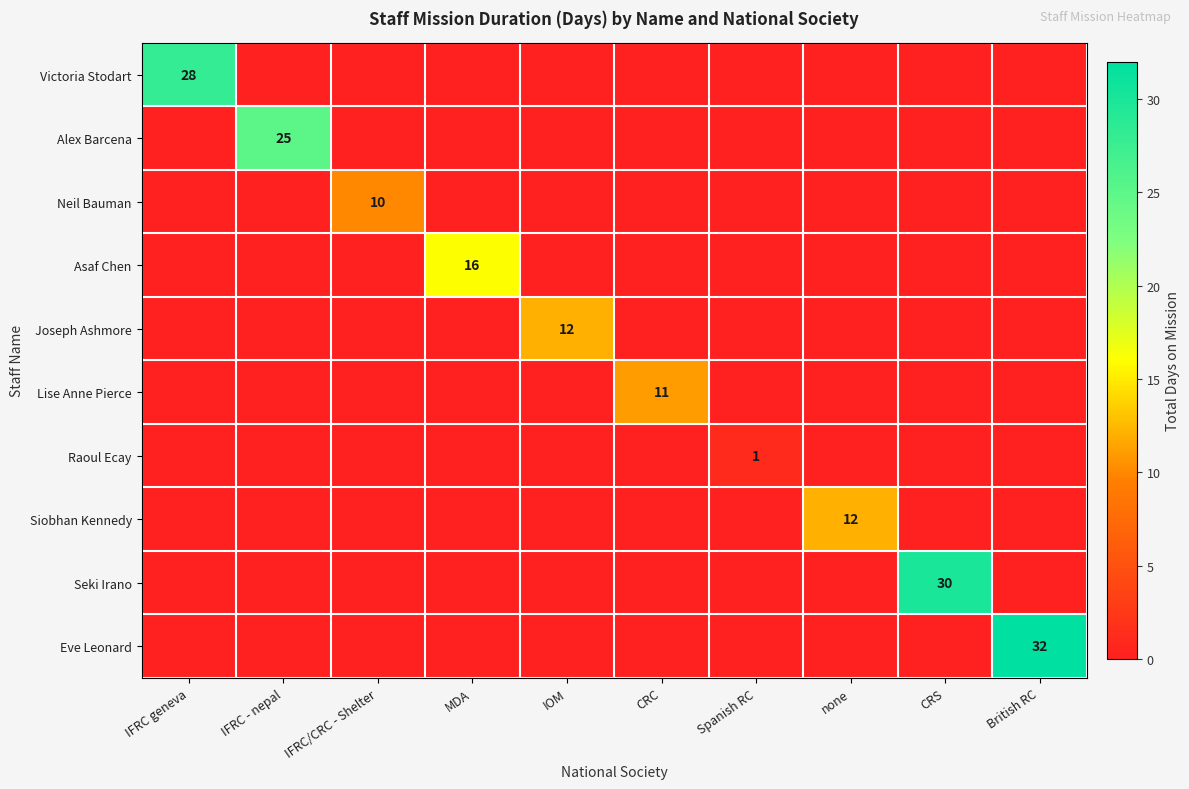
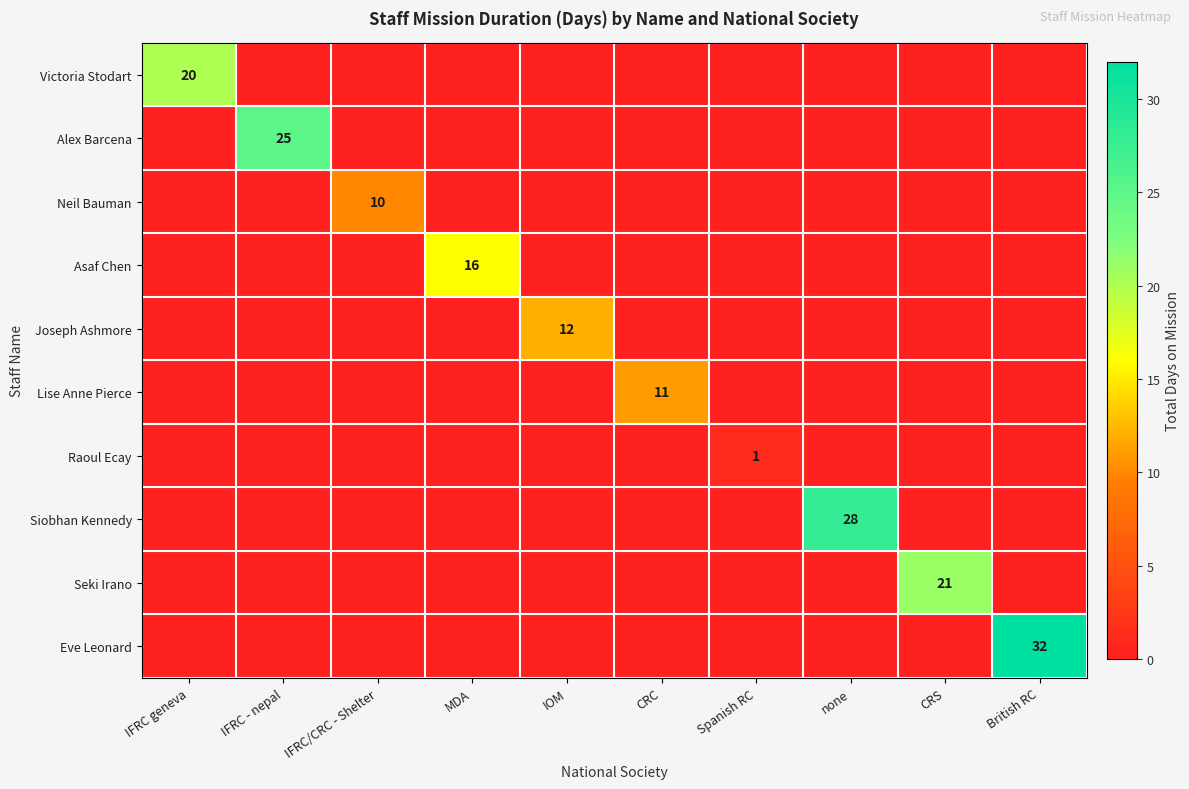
Victoria Stodart, IFRC geneva: 28 -> 20
Siobhan Kennedy, none: 12 -> 28
Seki Irano, CRS: 30 -> 21
